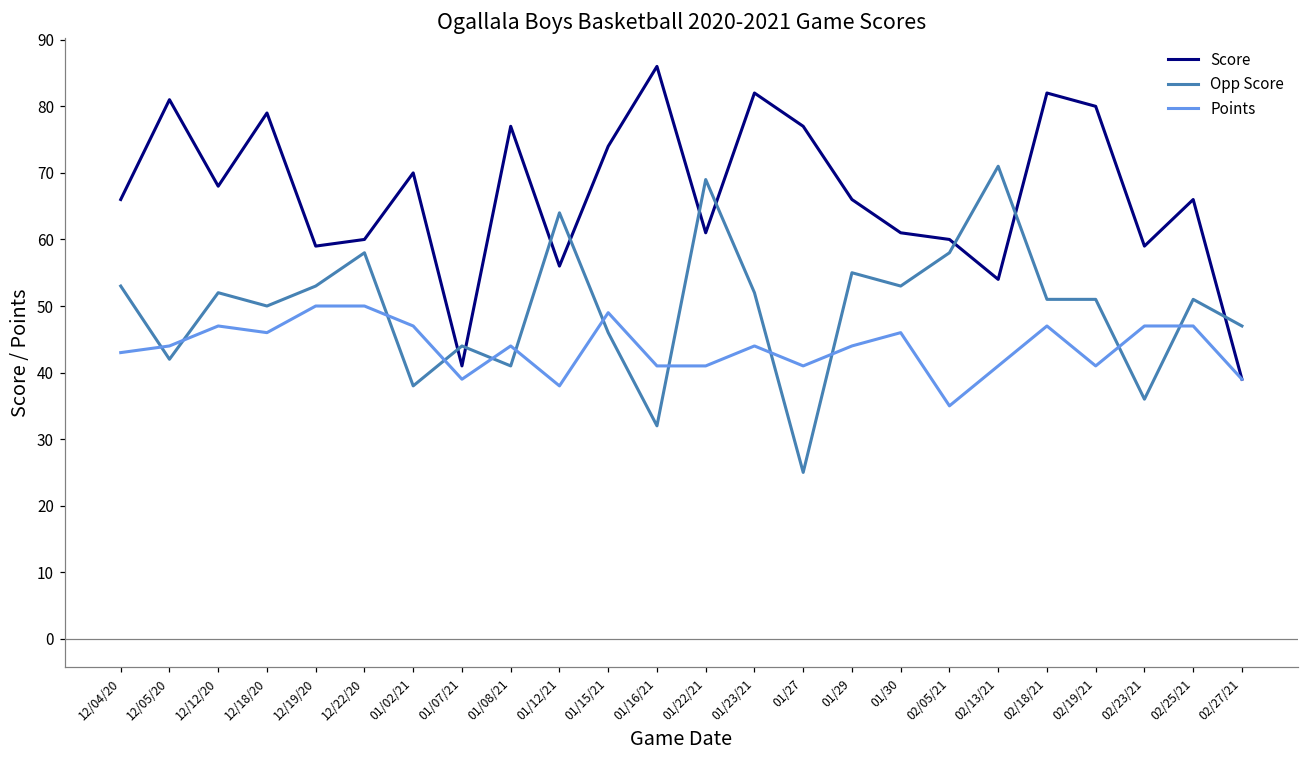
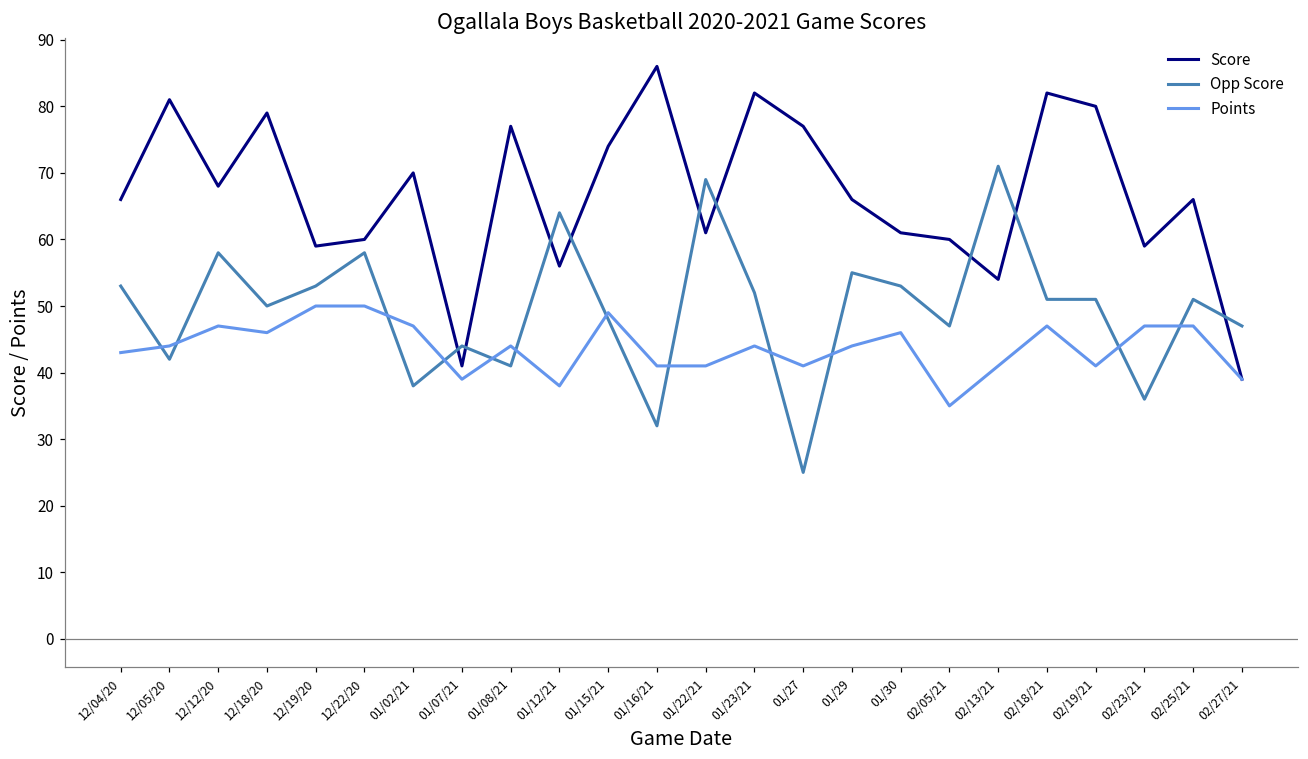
Opp Score, 12/12/20: 52 -> 58
Opp Score, 01/15/21: 46 -> 48
Opp Score, 02/05/21: 58 -> 47
